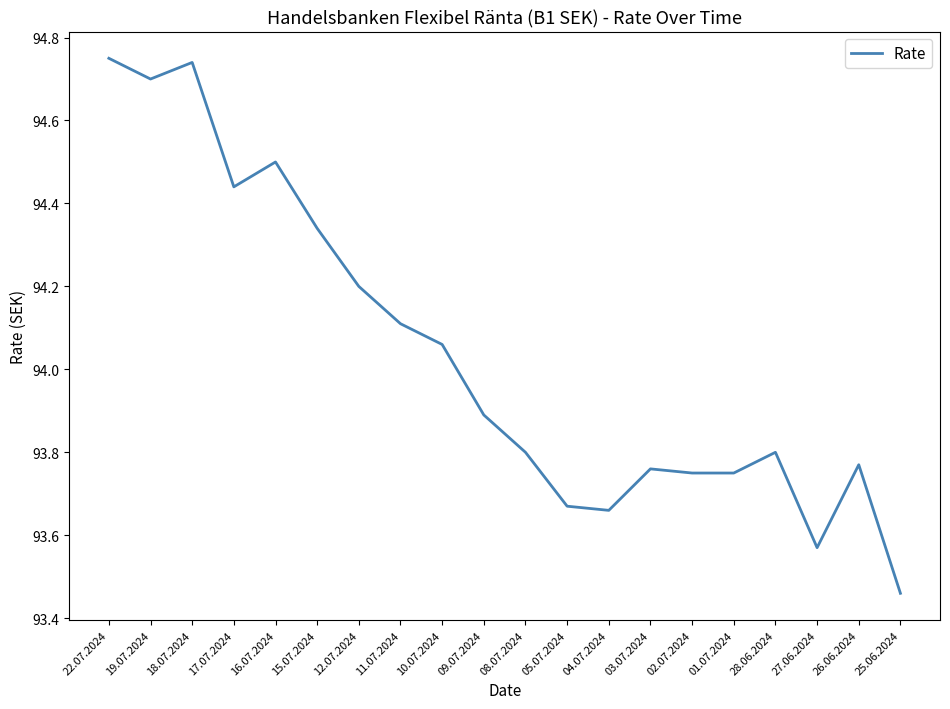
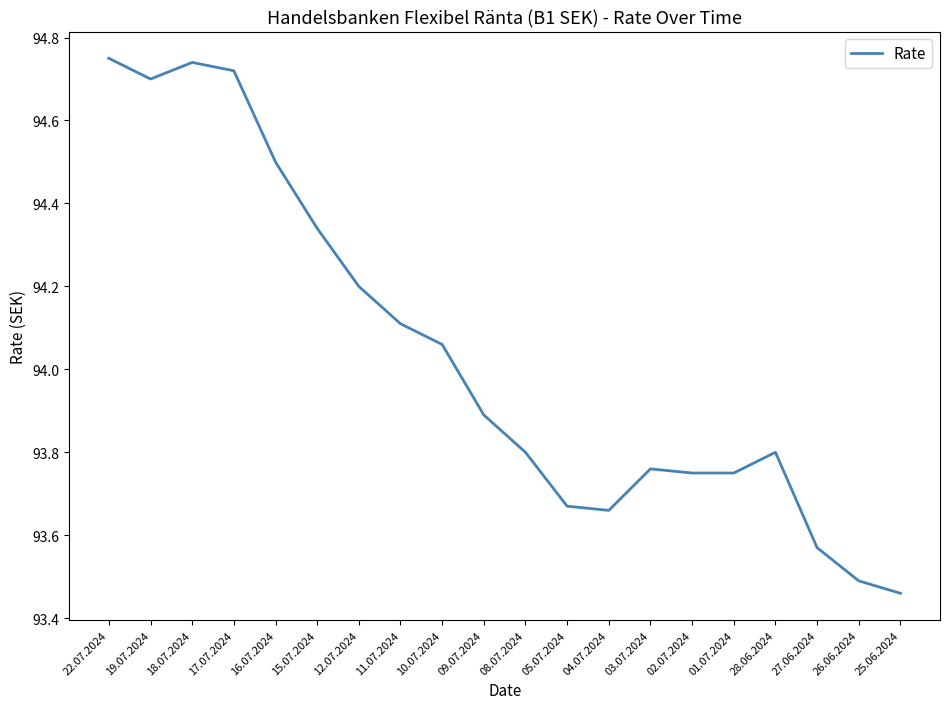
17.07.2024: 94.44 -> 94.72
26.06.2024: 93.77 -> 93.49
